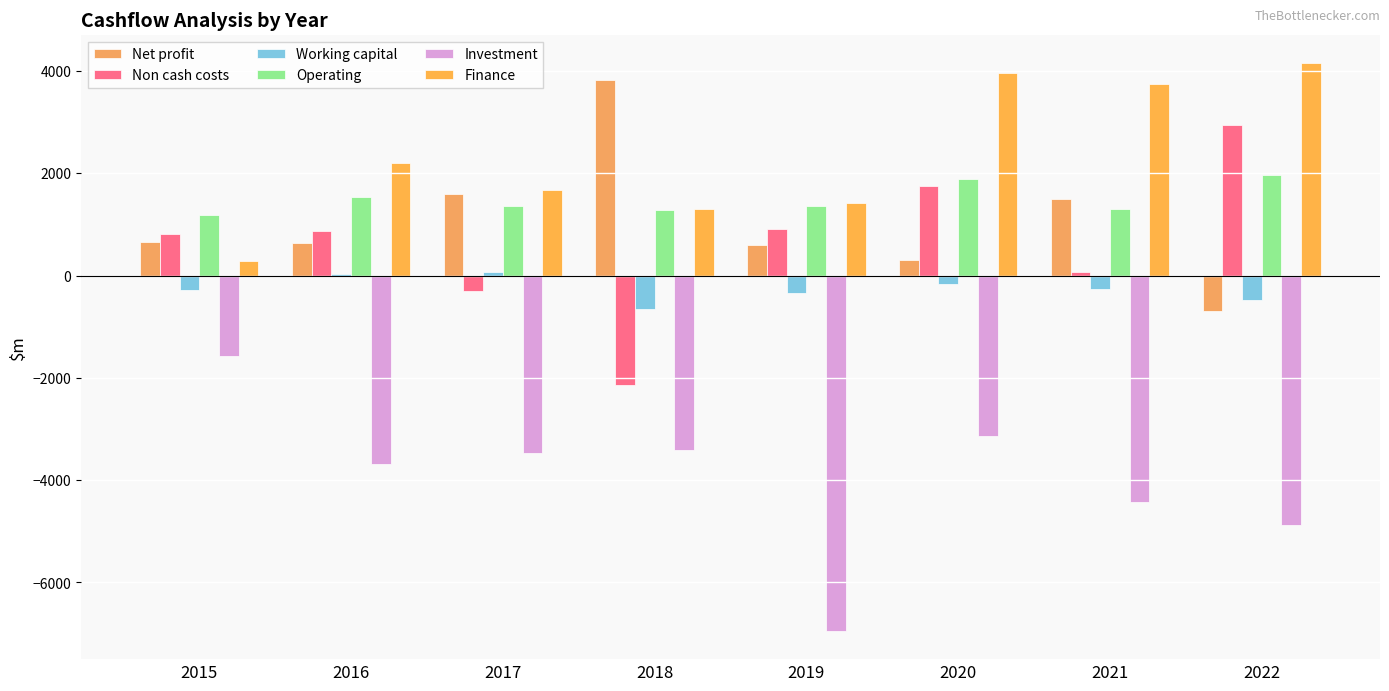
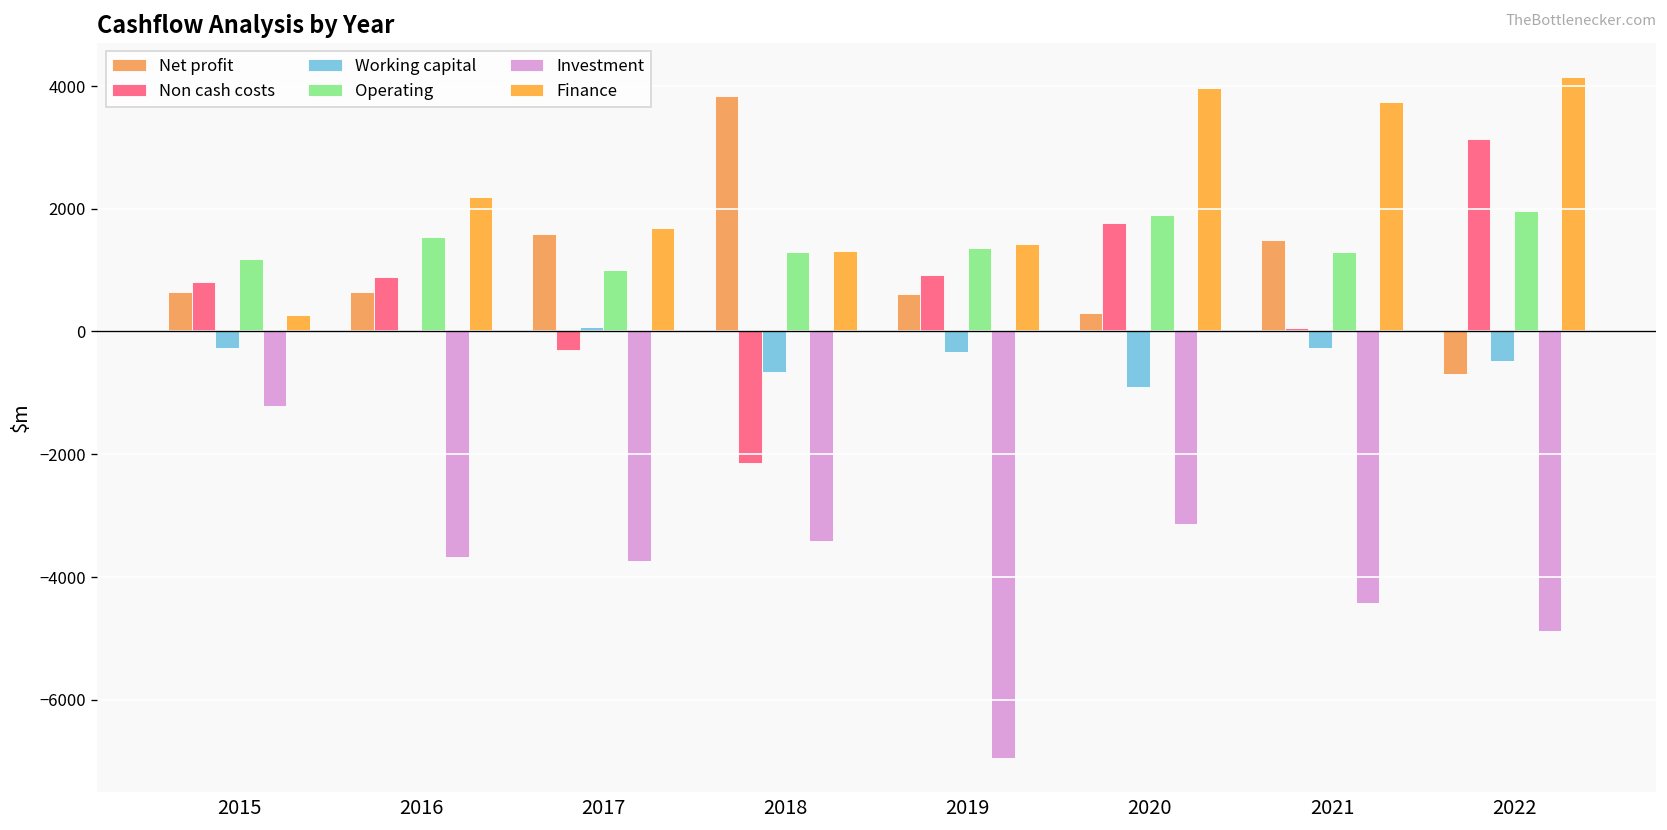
Investment, 2015: -1600 -> -1200
Operating, 2017: 1400 -> 1000
Investment, 2017: -3500 -> -3700
Working capital, 2020: -200 -> -900
Non cash costs, 2022: 2900 -> 3100
